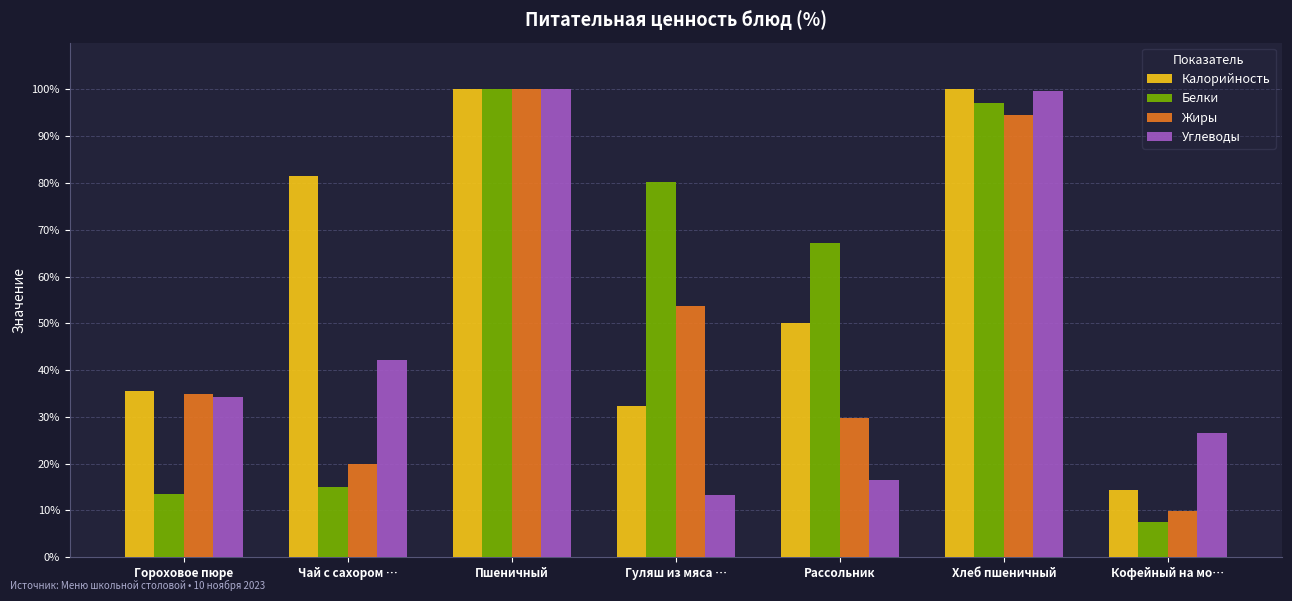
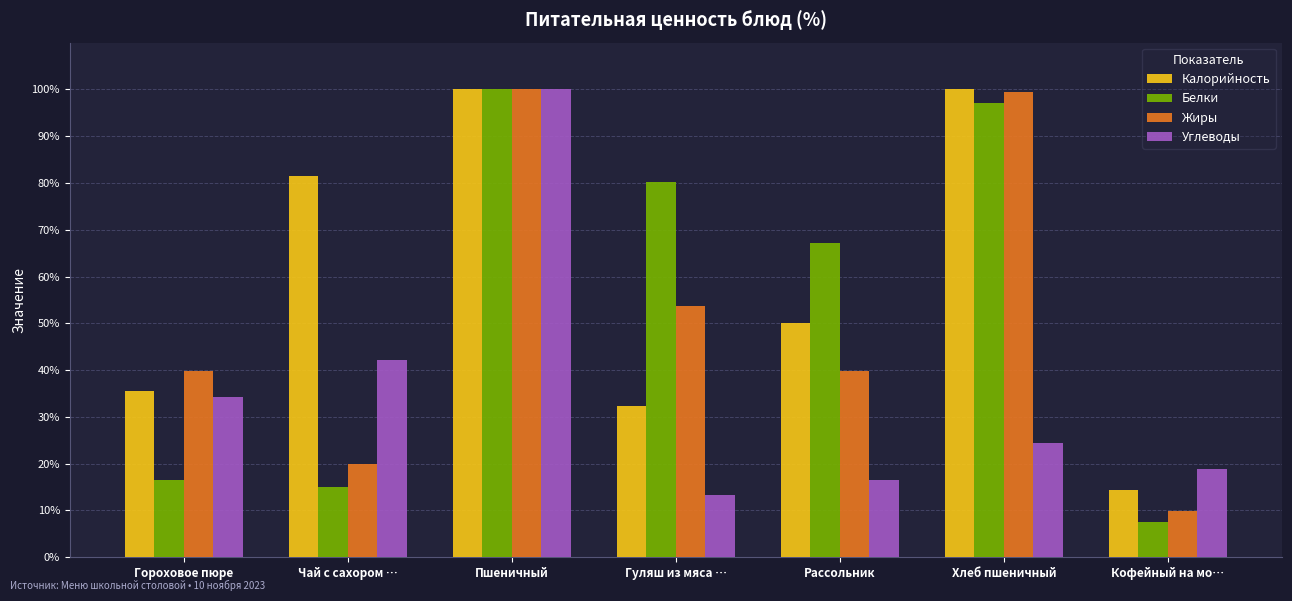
Белки, Гороховое пюре: 13% -> 16%
Жиры, Гороховое пюре: 35% -> 40%
Жиры, Рассольник: 30% -> 40%
Жиры, Хлеб пшеничный: 95% -> 100%
Углеводы, Хлеб пшеничный: 100% -> 24%
Углеводы, Кофейный на мо…: 27% -> 19%
